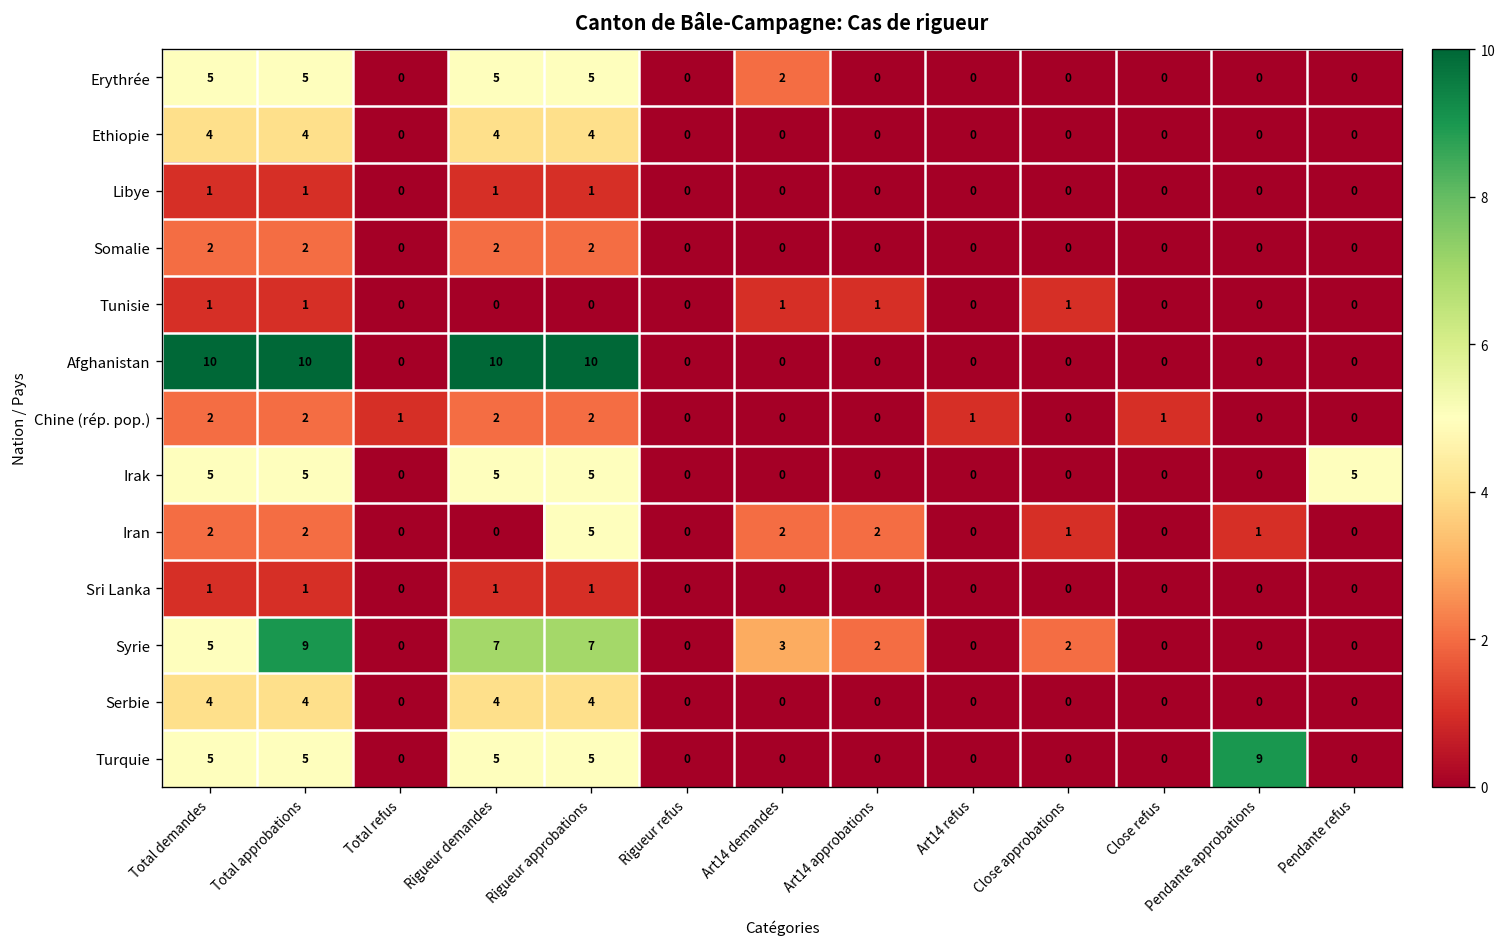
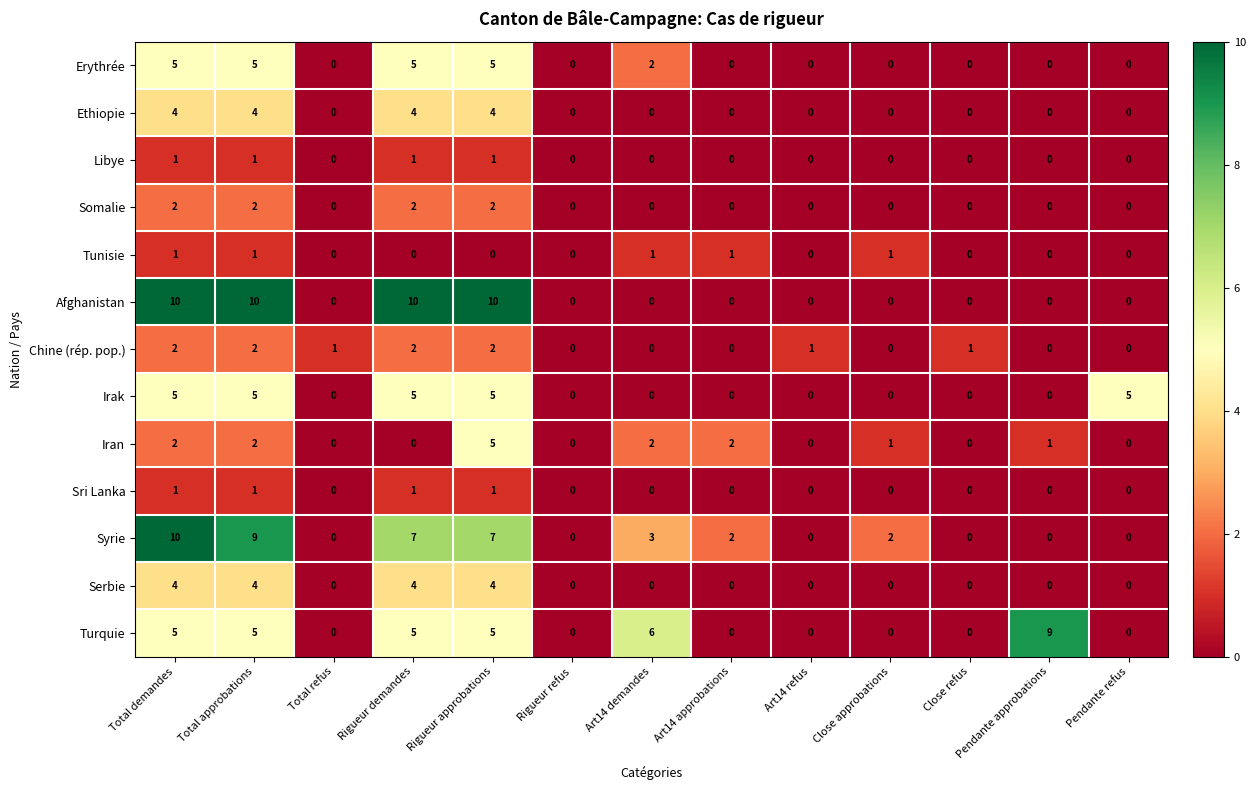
Syrie, Total demandes: 5 -> 10
Turquie, Art14 demandes: 0 -> 6
